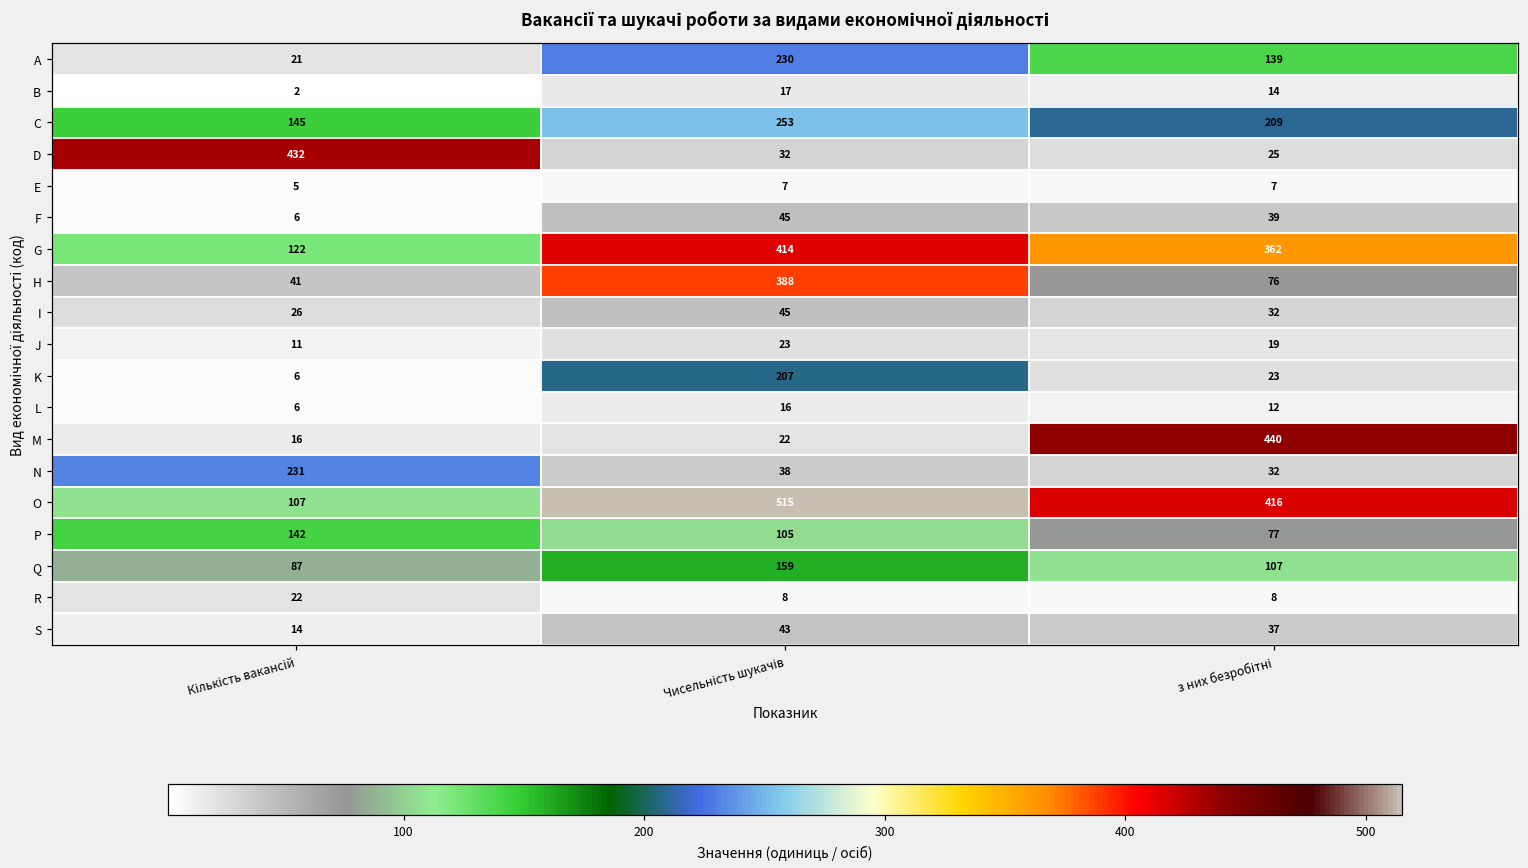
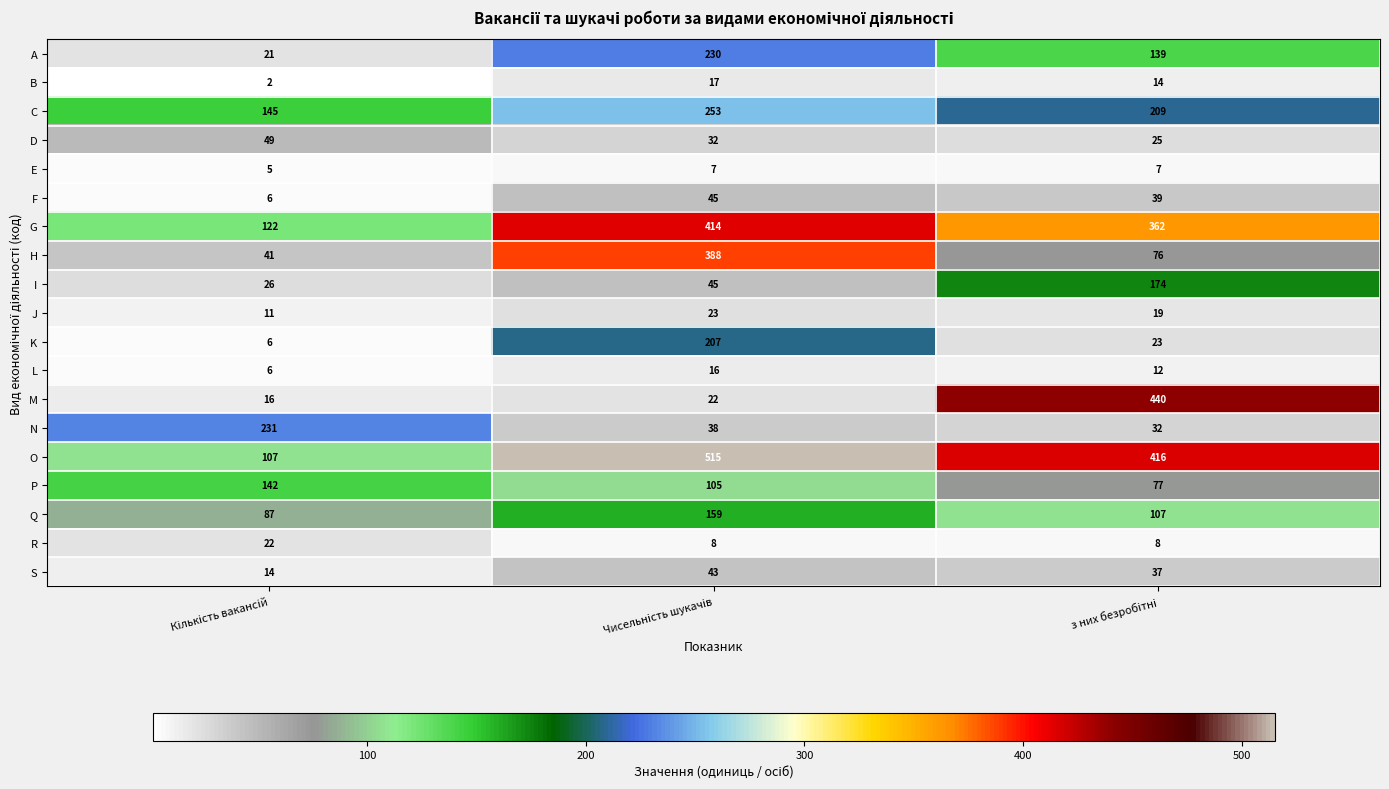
D, Кількість вакансій: 432 -> 49
I, з них безробітні: 32 -> 174
